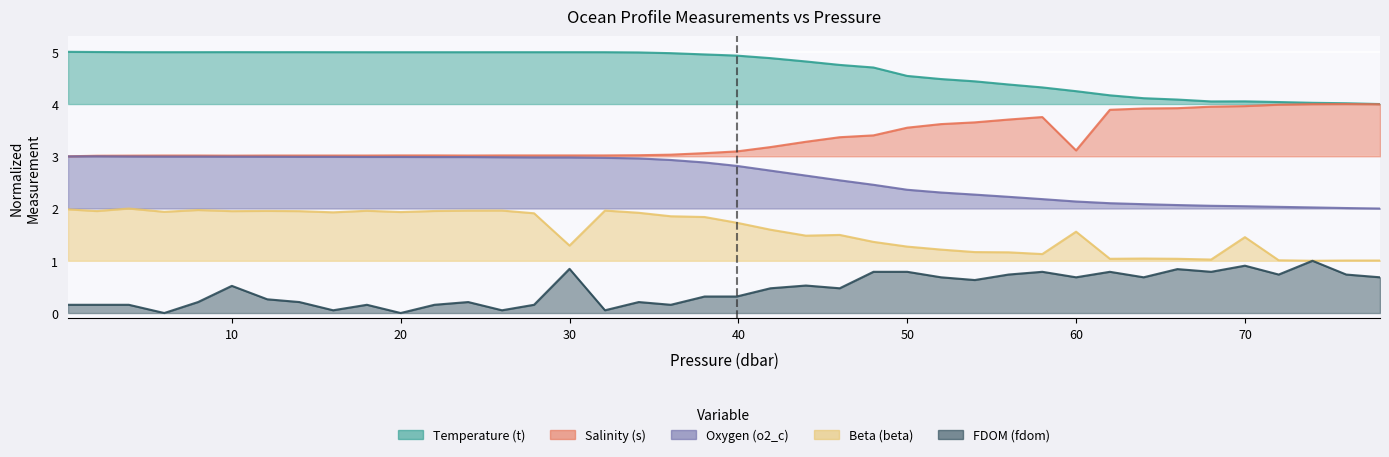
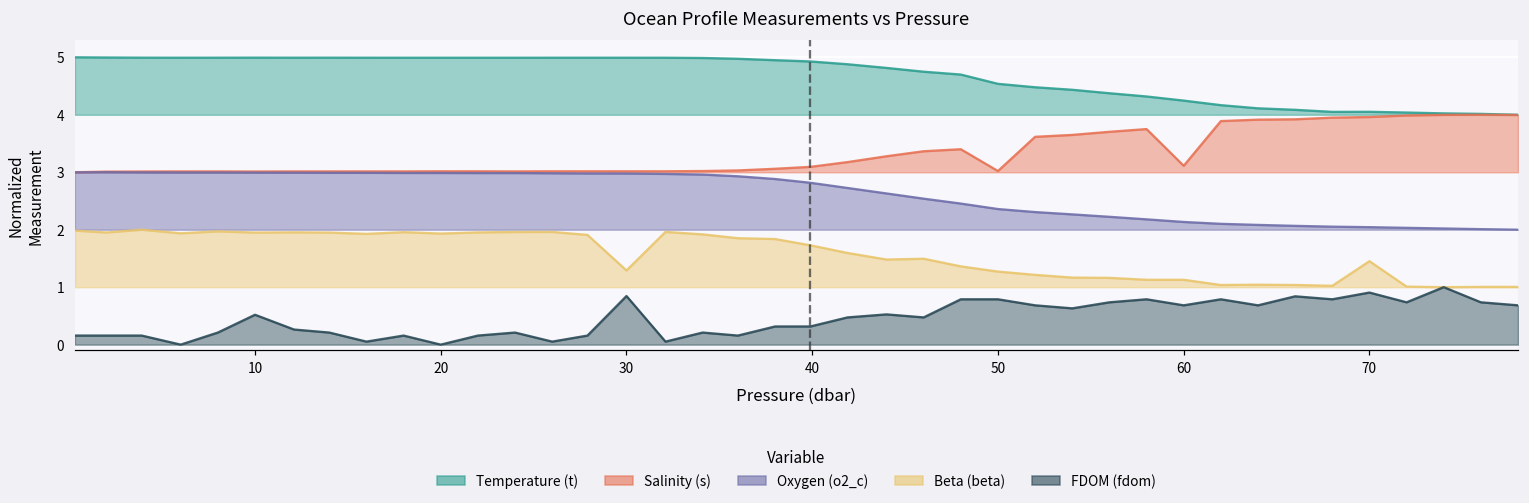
Salinity (s), 50: 3.5 -> 3.0
Beta (beta), 60: 1.6 -> 1.1
